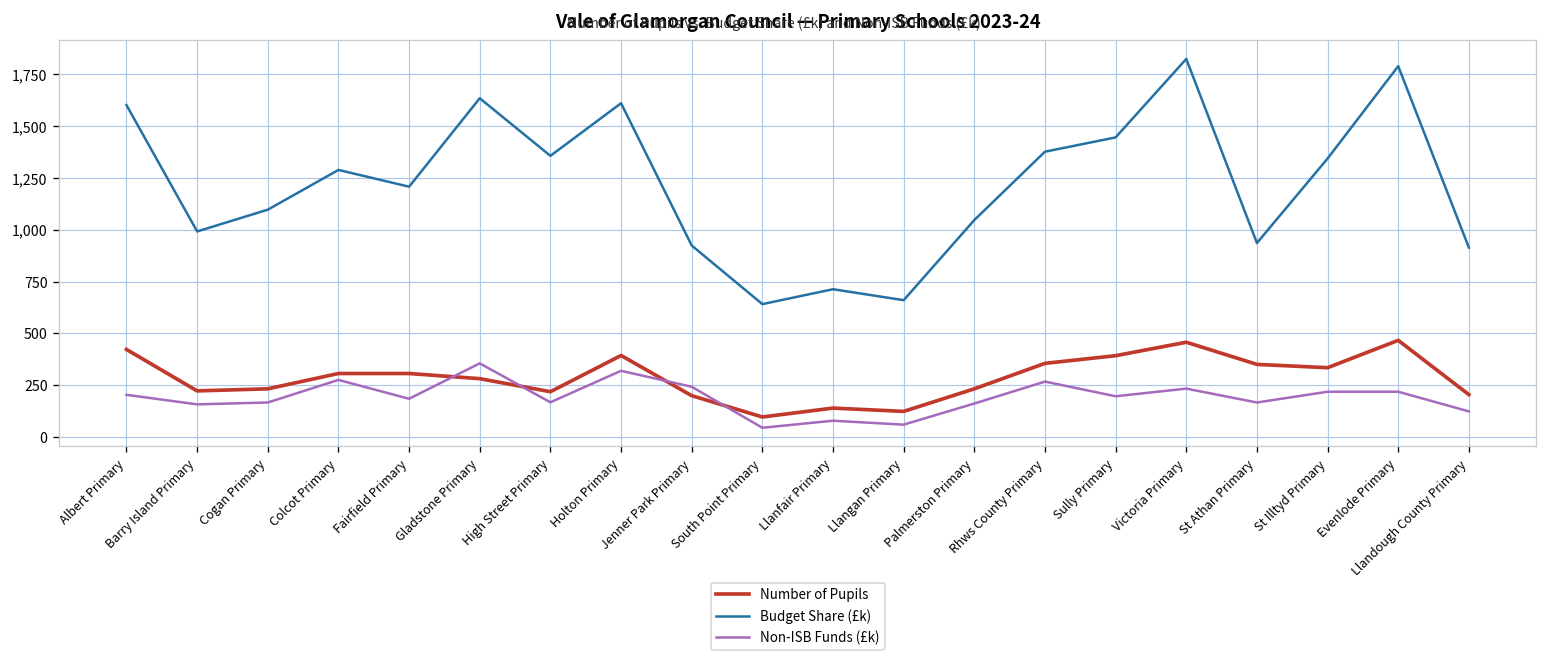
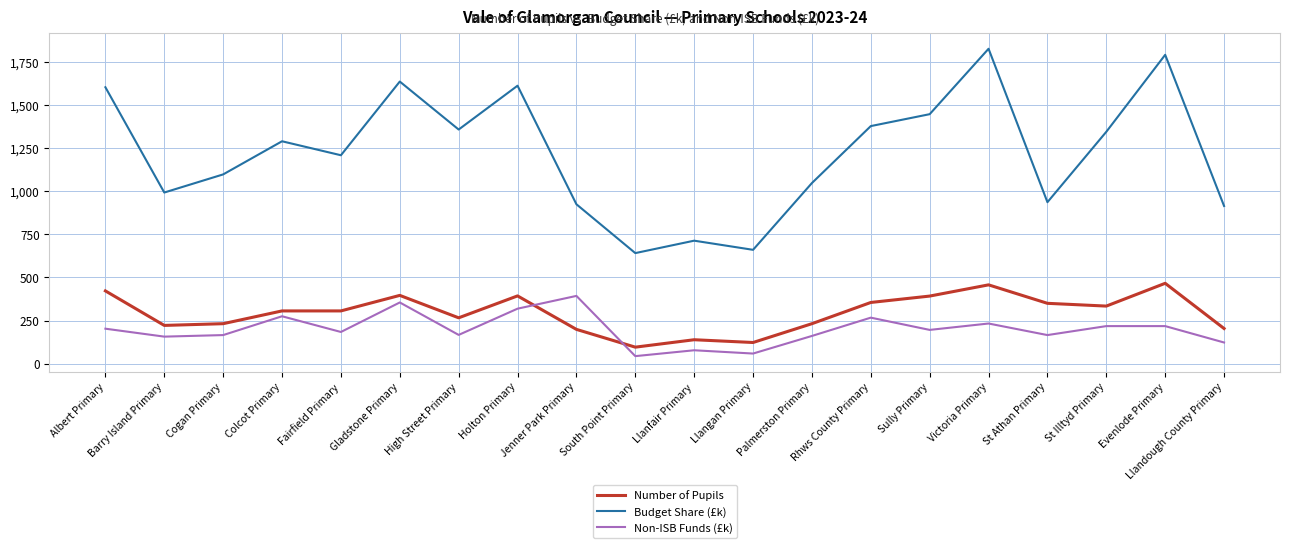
Number of Pupils, Gladstone Primary: 280 -> 400
Number of Pupils, High Street Primary: 220 -> 270
Non-ISB Funds (£k), Jenner Park Primary: 240 -> 390
